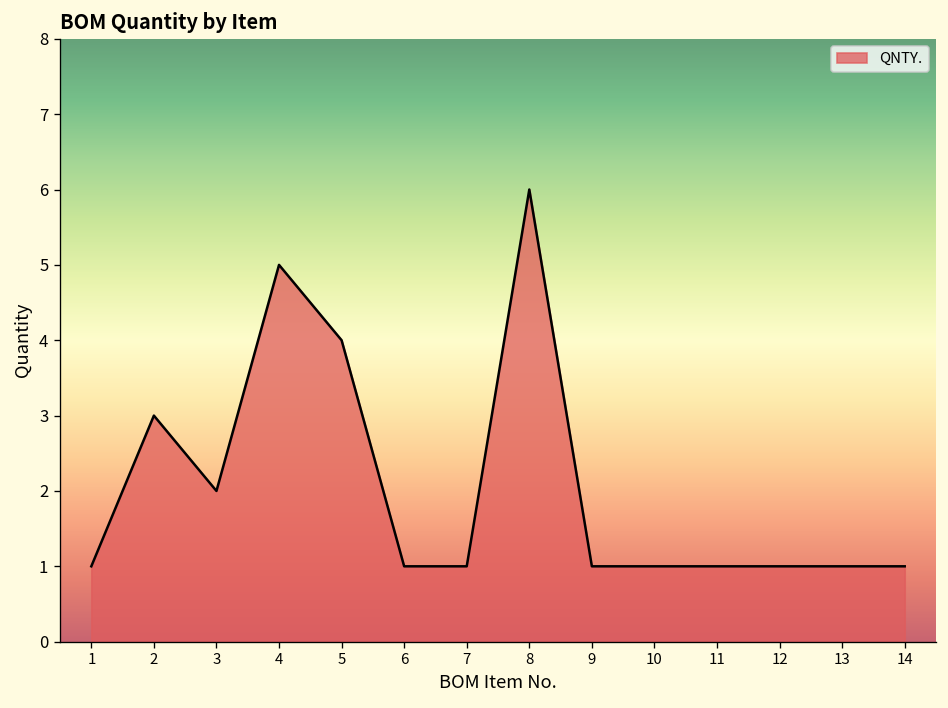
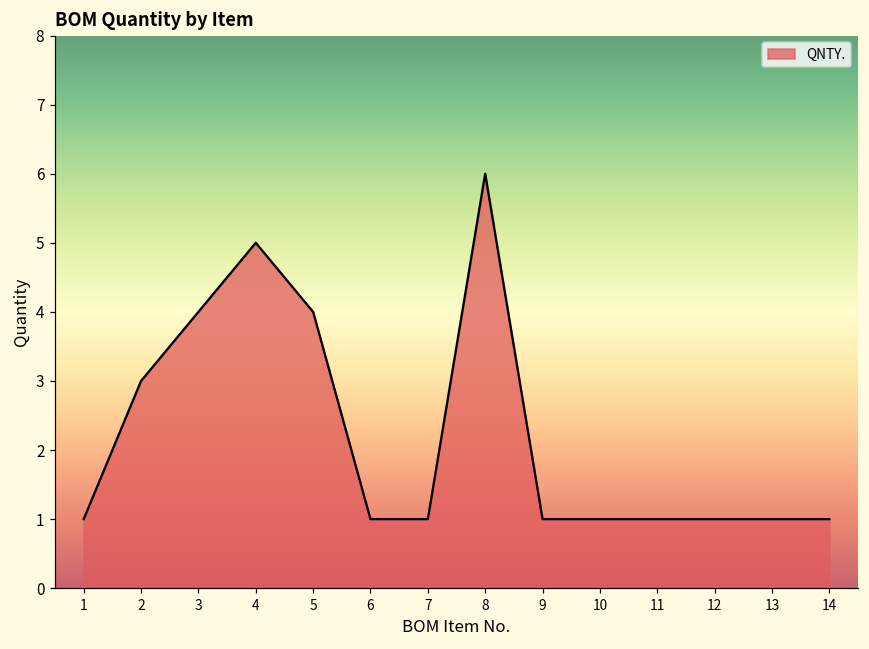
3: 2 -> 4
